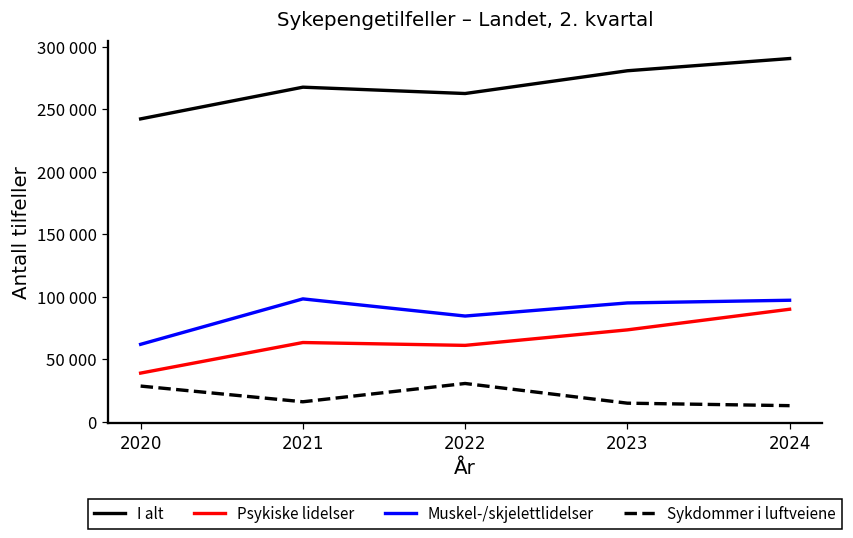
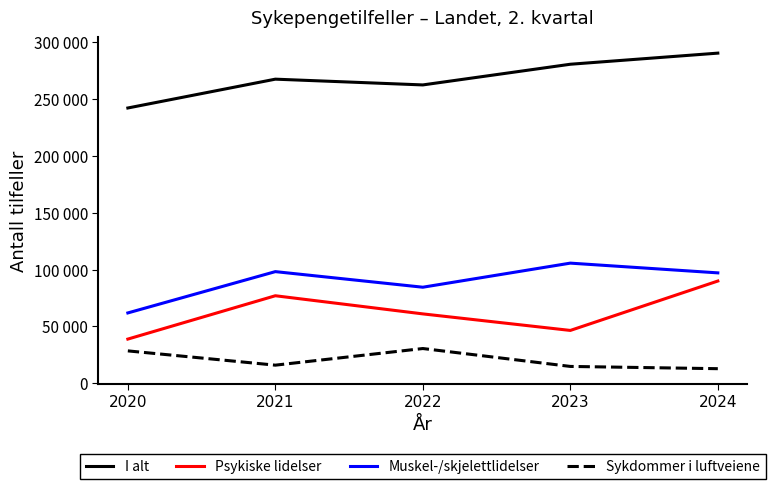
Psykiske lidelser, 2021: 63000 -> 77000
Psykiske lidelser, 2023: 73000 -> 46000
Muskel-/skjelettlidelser, 2023: 95000 -> 106000
